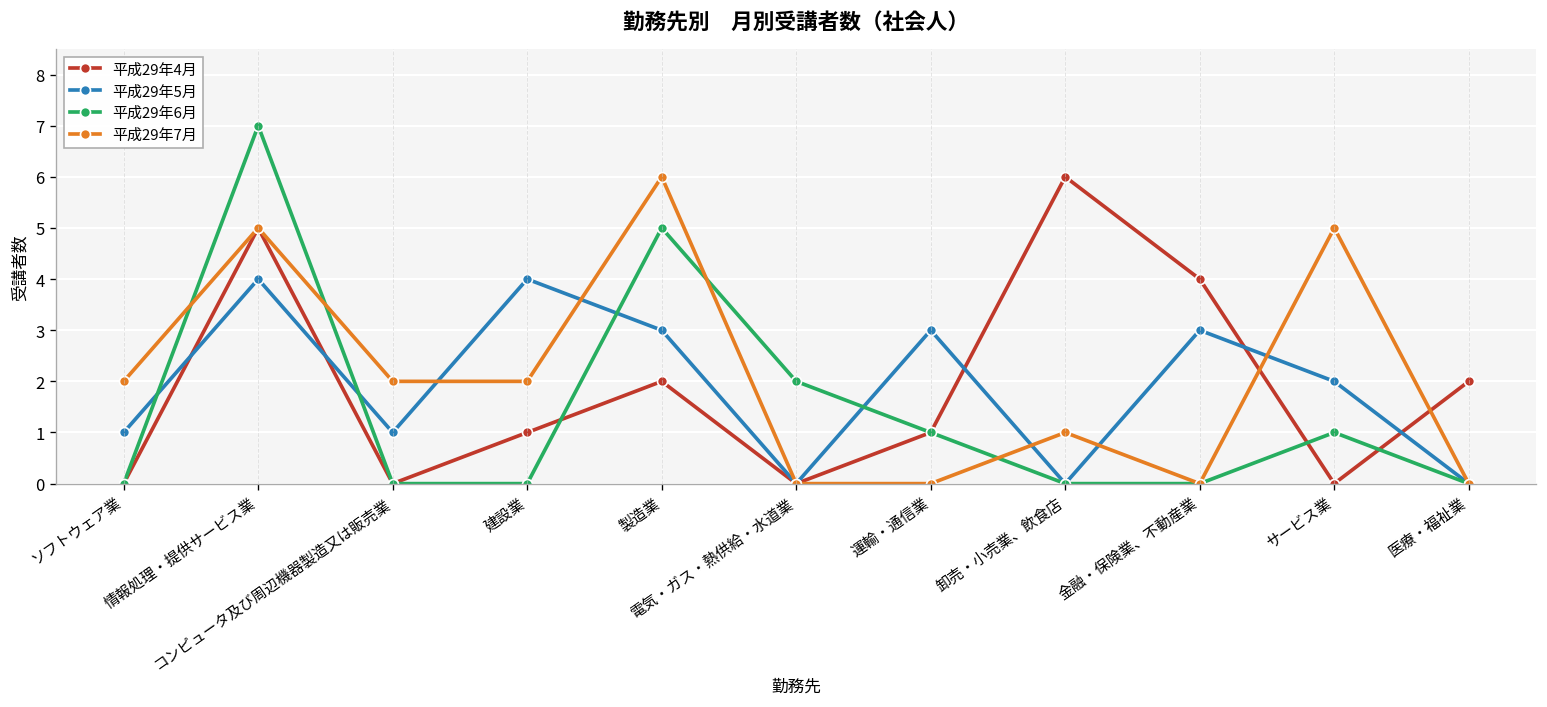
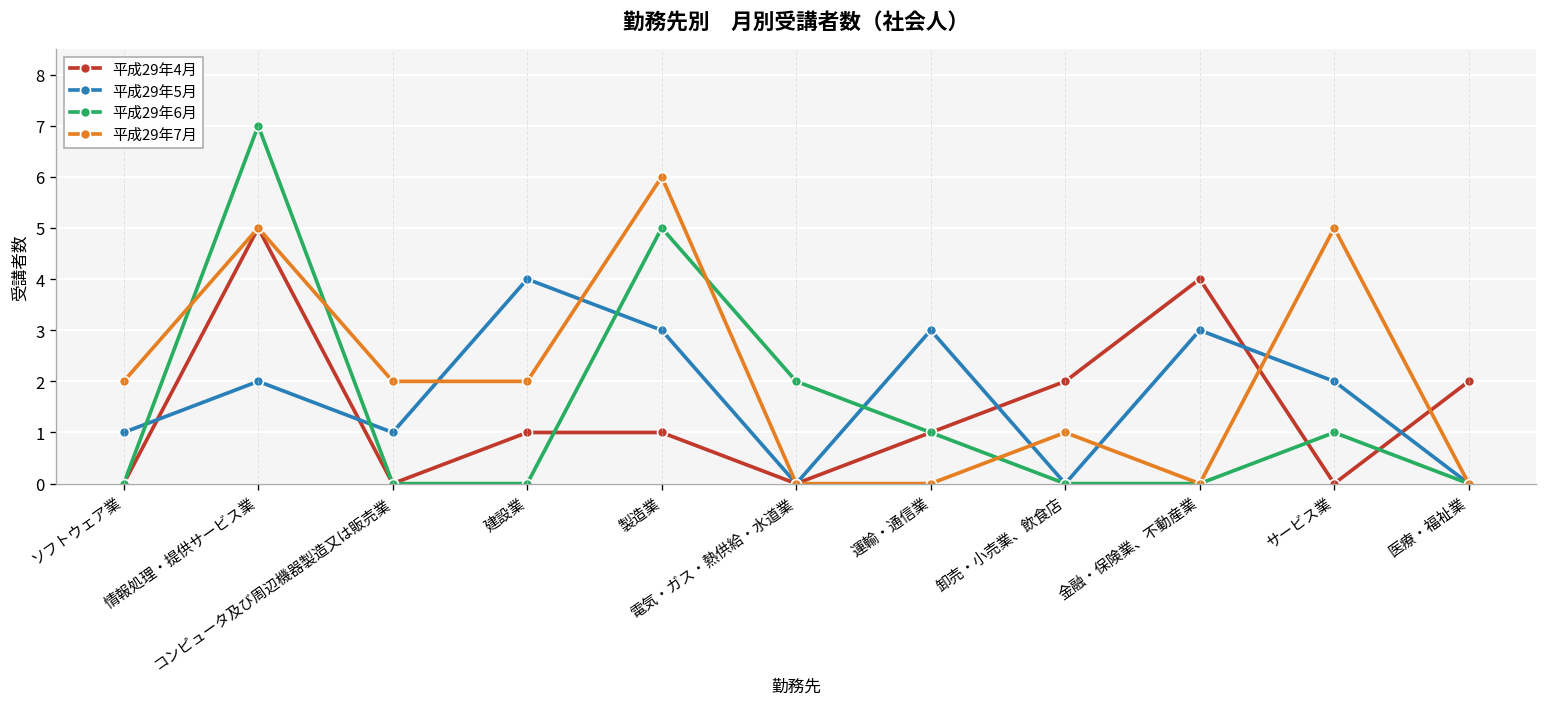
平成29年5月, 情報処理・提供サービス業: 4 -> 2
平成29年4月, 製造業: 2 -> 1
平成29年4月, 卸売・小売業、飲食店: 6 -> 2
